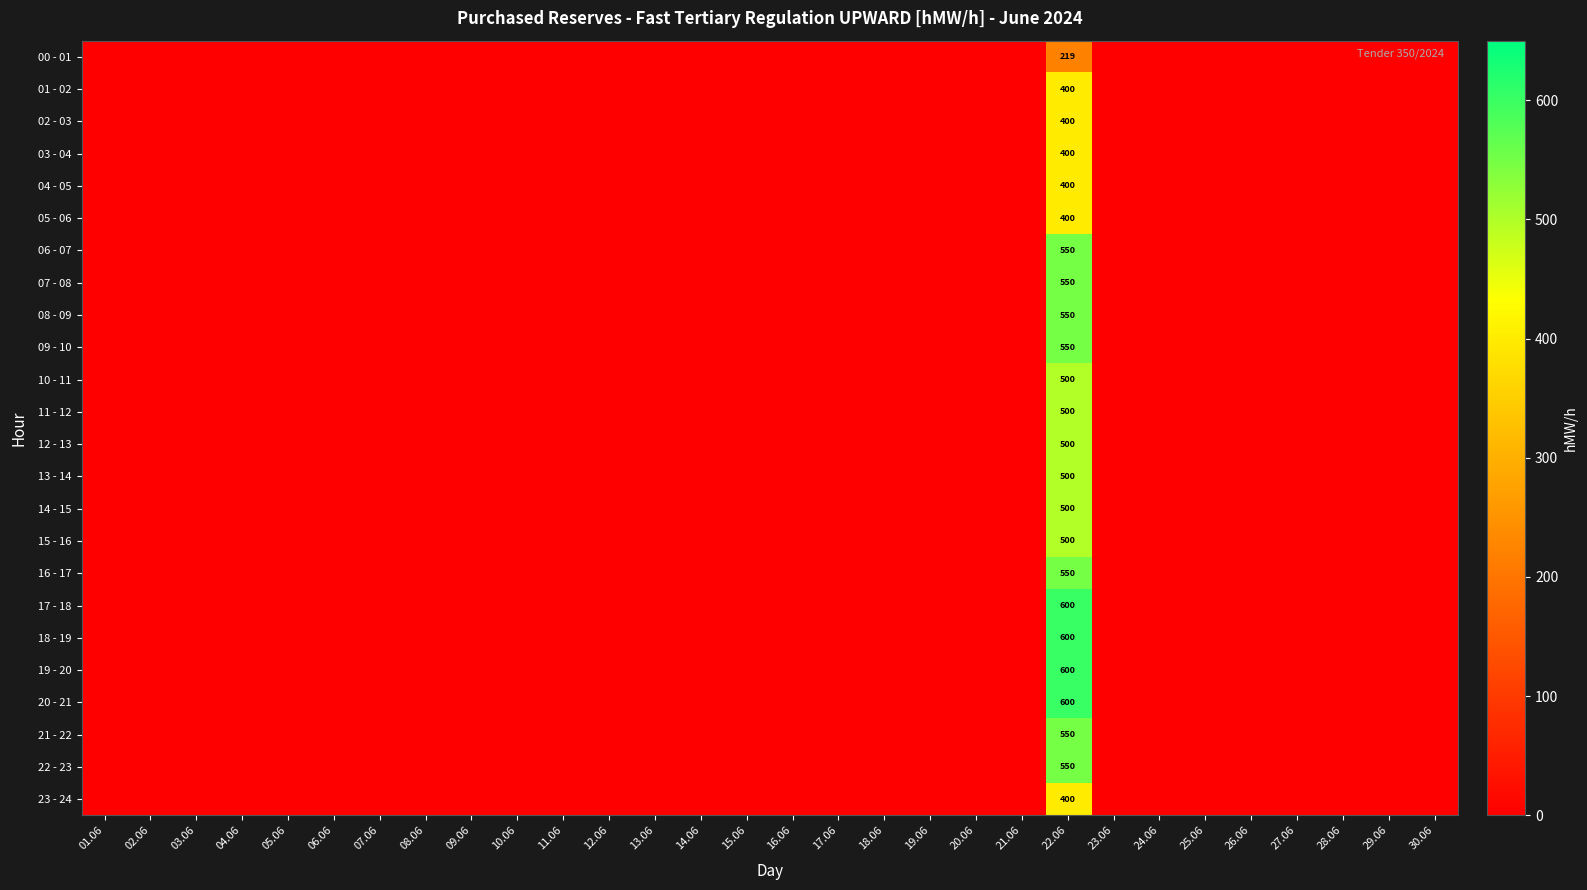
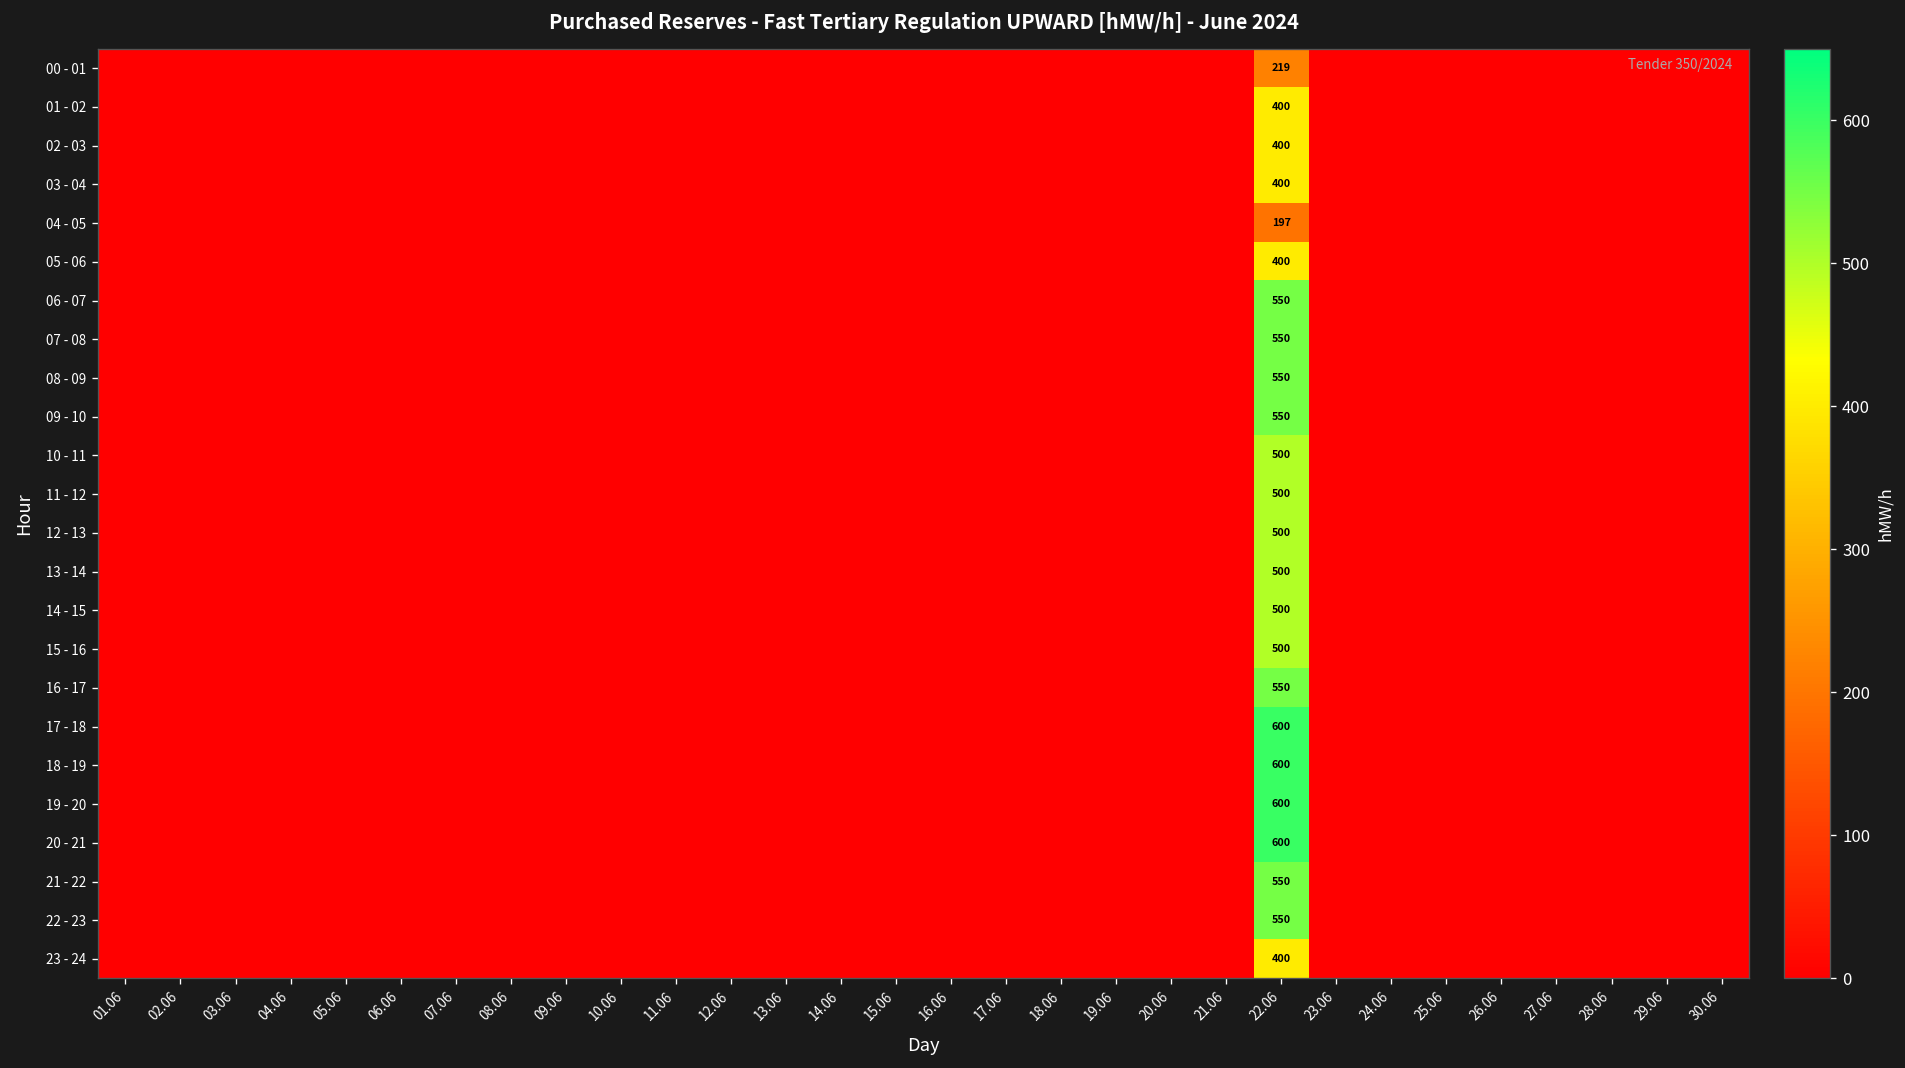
04 - 05, 22.06: 400 -> 197
